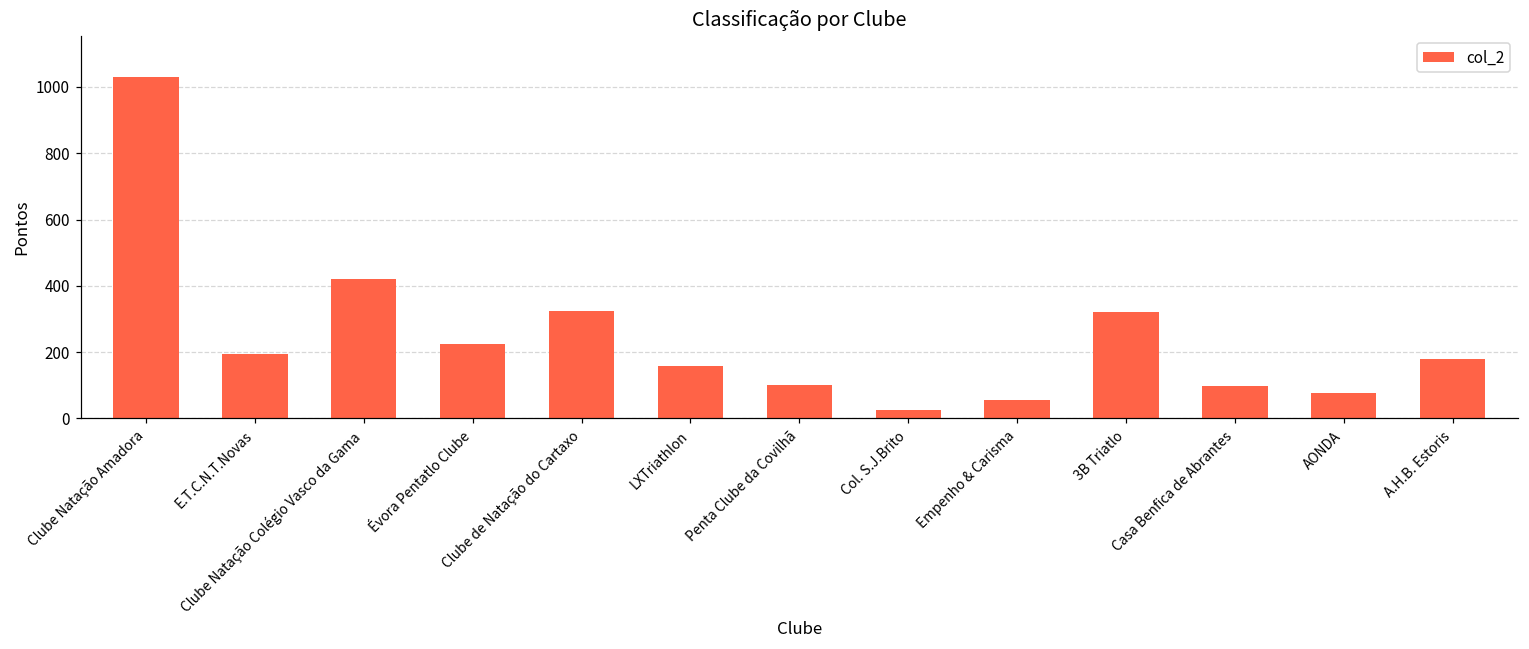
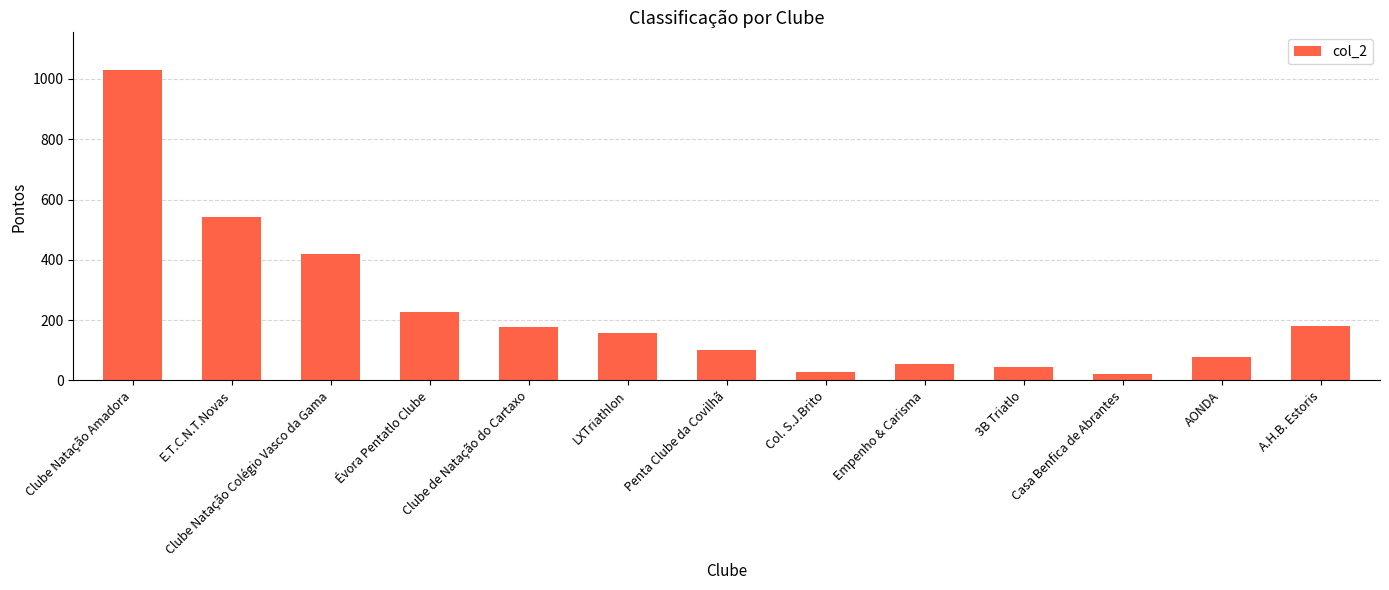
E.T.C.N.T.Novas: 200 -> 540
Clube de Natação do Cartaxo: 320 -> 180
3B Triatlo: 320 -> 40
Casa Benfica de Abrantes: 100 -> 20
